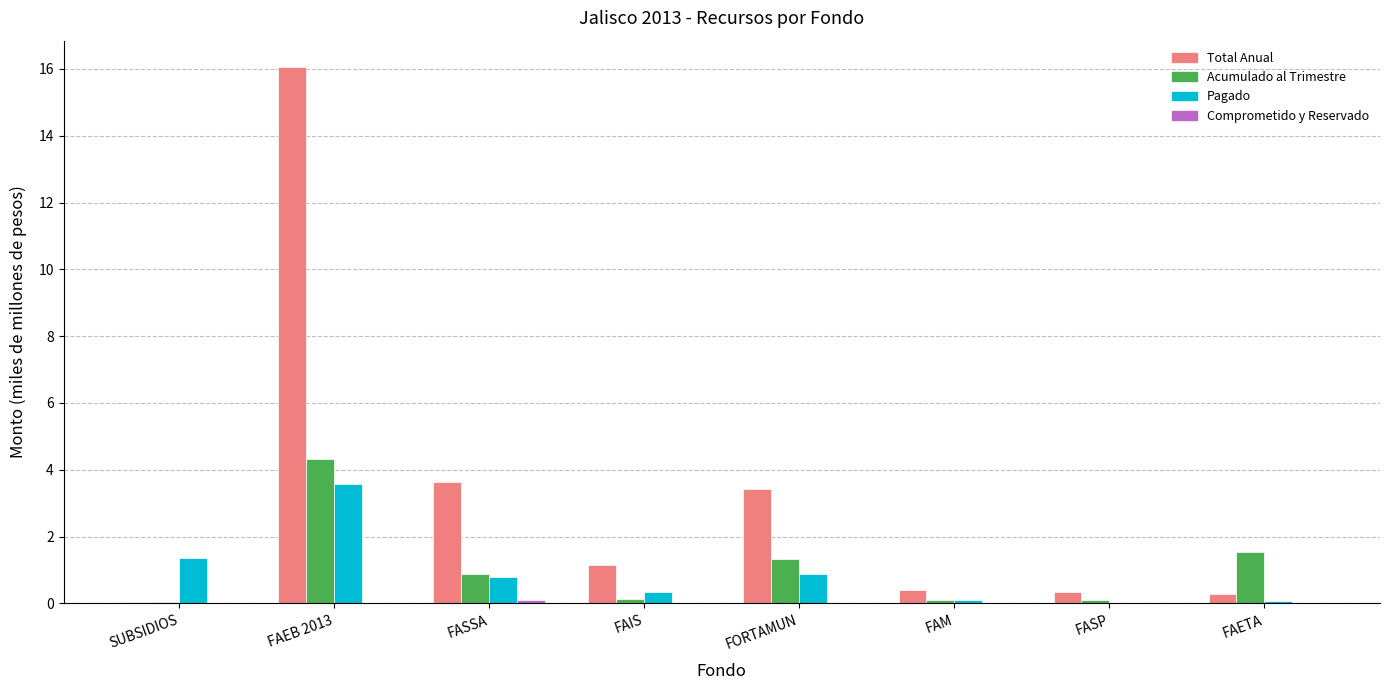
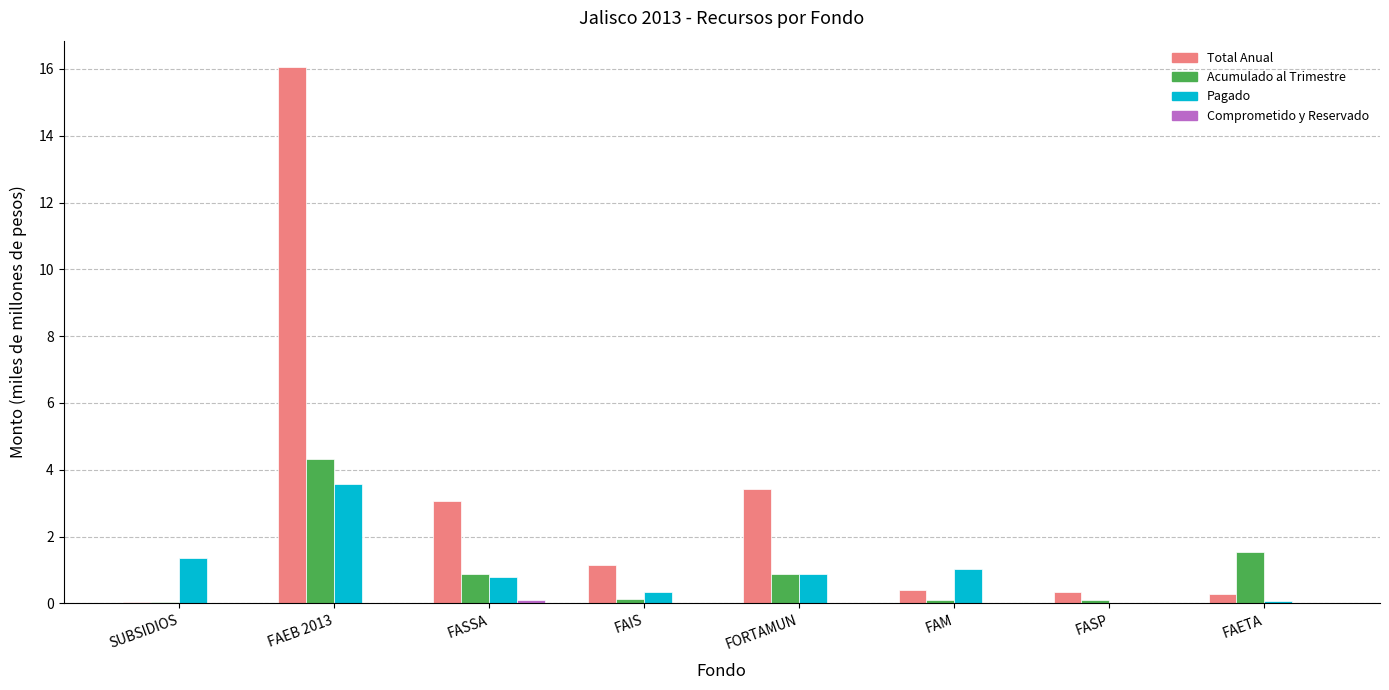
Total Anual, FASSA: 3.6 -> 3.1
Acumulado al Trimestre, FORTAMUN: 1.3 -> 0.9
Pagado, FAM: 0.1 -> 1.0
